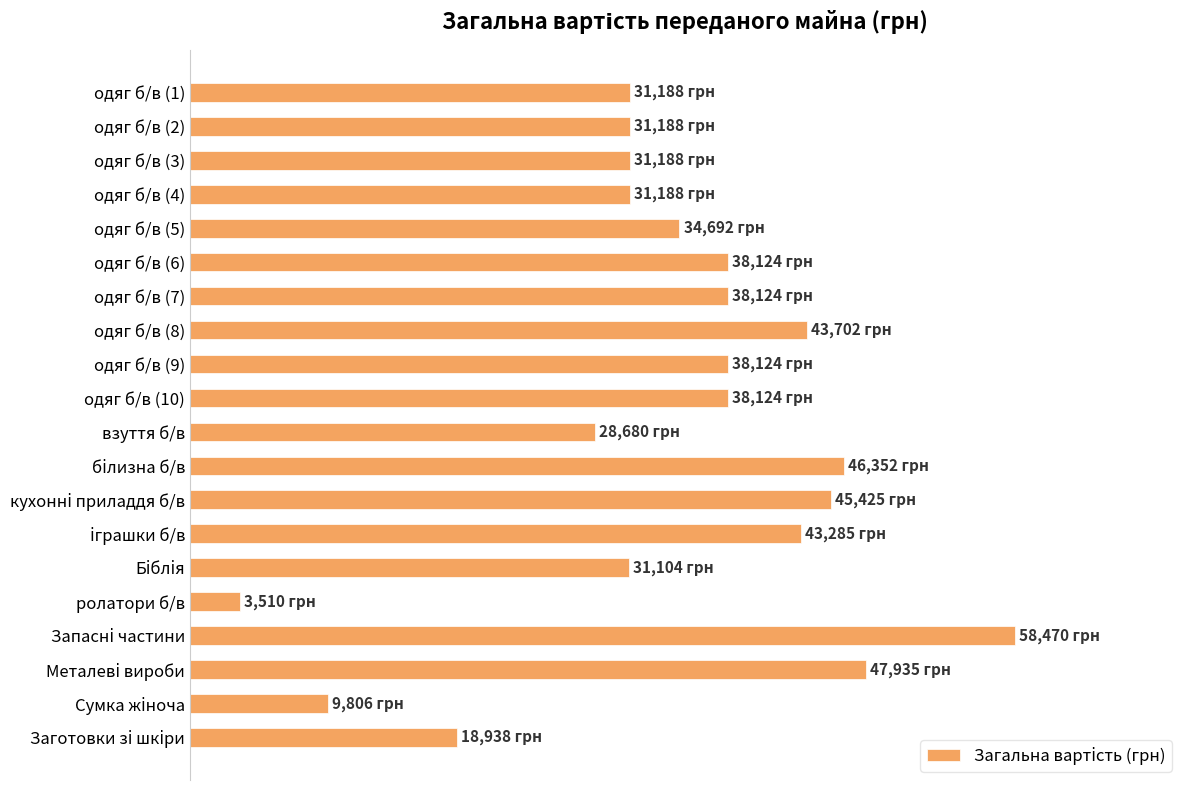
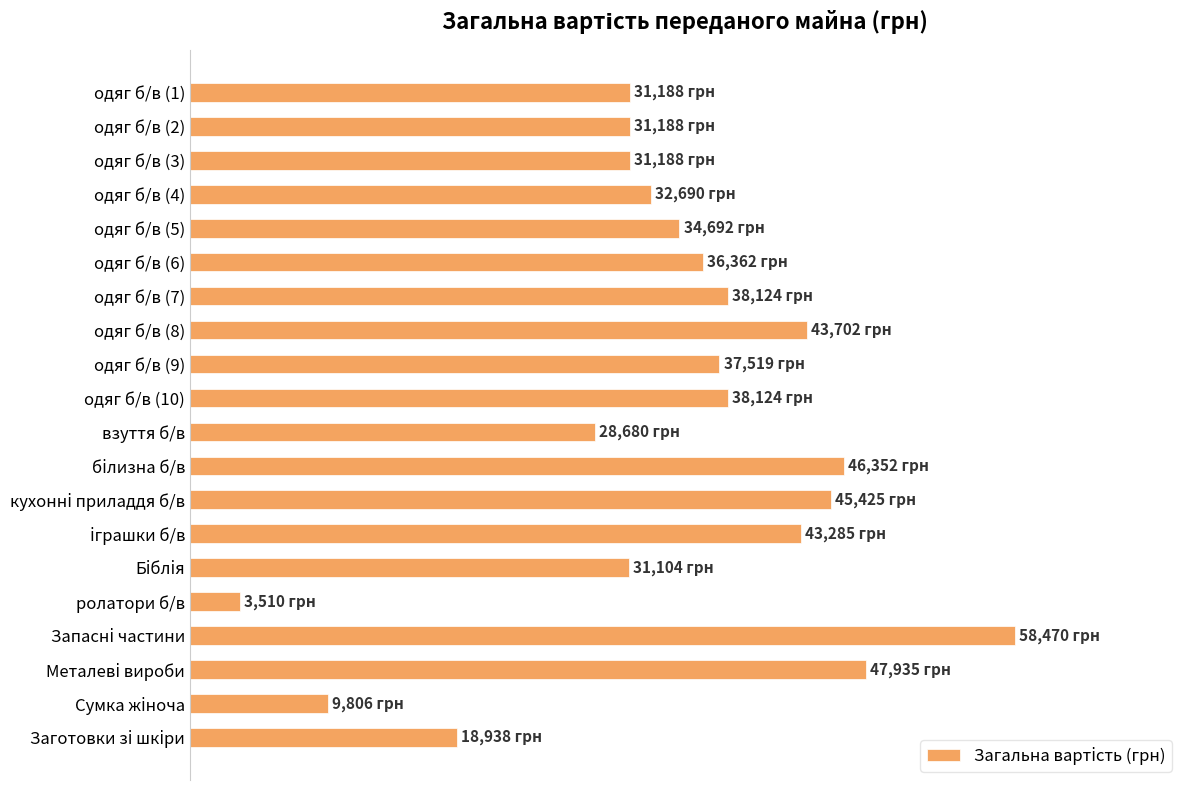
одяг б/в (4): 31,188 -> 32,690
одяг б/в (6): 38,124 -> 36,362
одяг б/в (9): 38,124 -> 37,519
